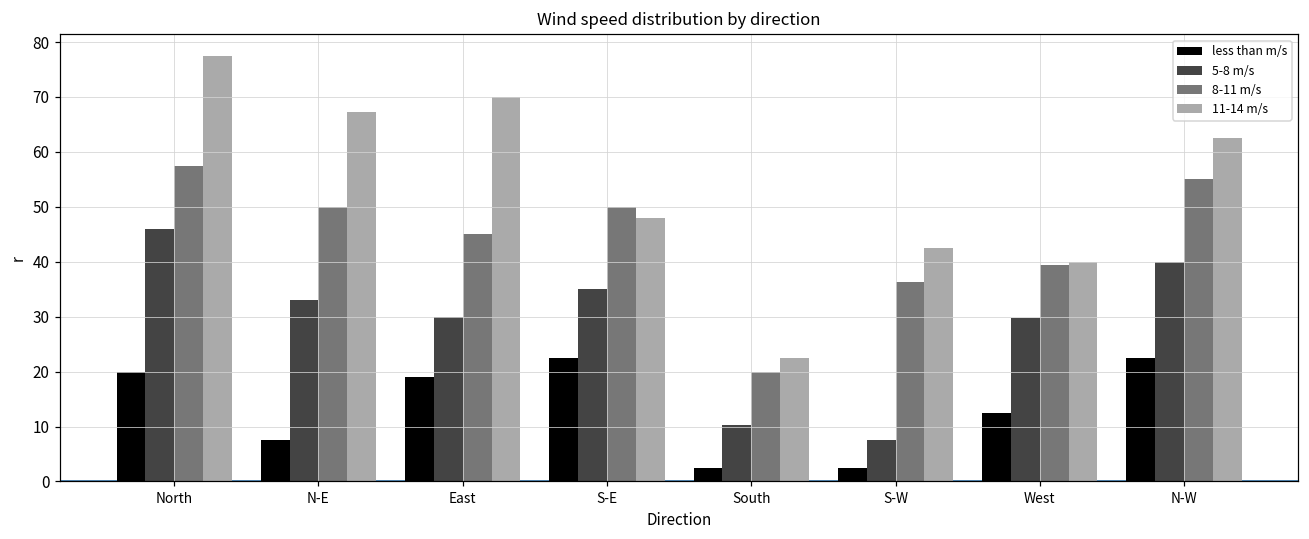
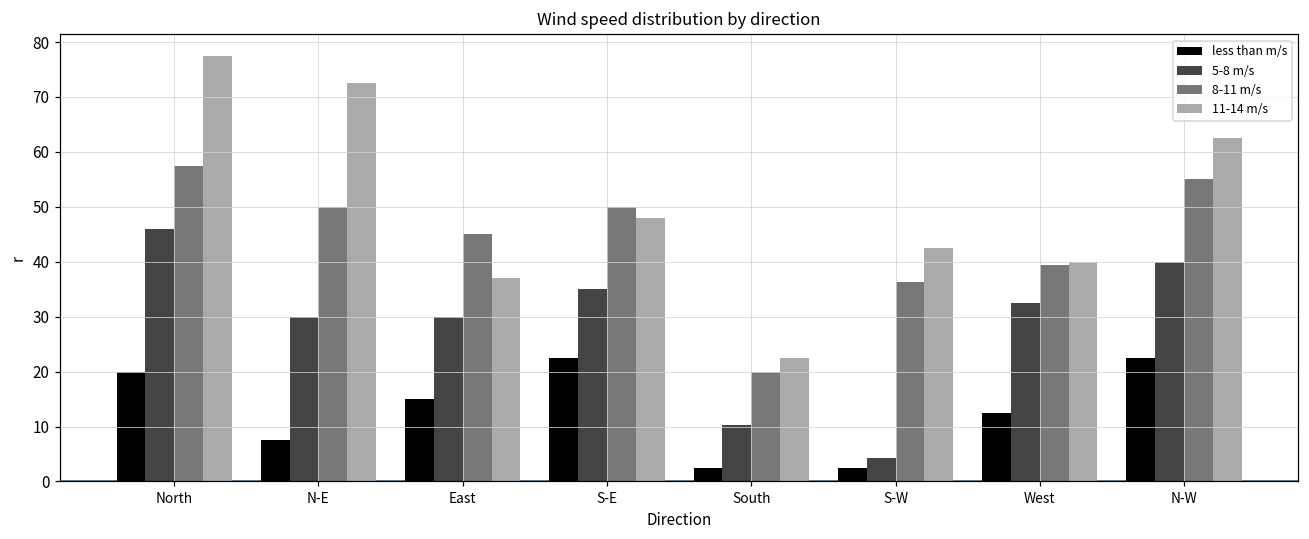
5-8 m/s, N-E: 33 -> 30
11-14 m/s, N-E: 67 -> 73
less than m/s, East: 19 -> 15
11-14 m/s, East: 70 -> 37
5-8 m/s, S-W: 8 -> 4
5-8 m/s, West: 30 -> 33
